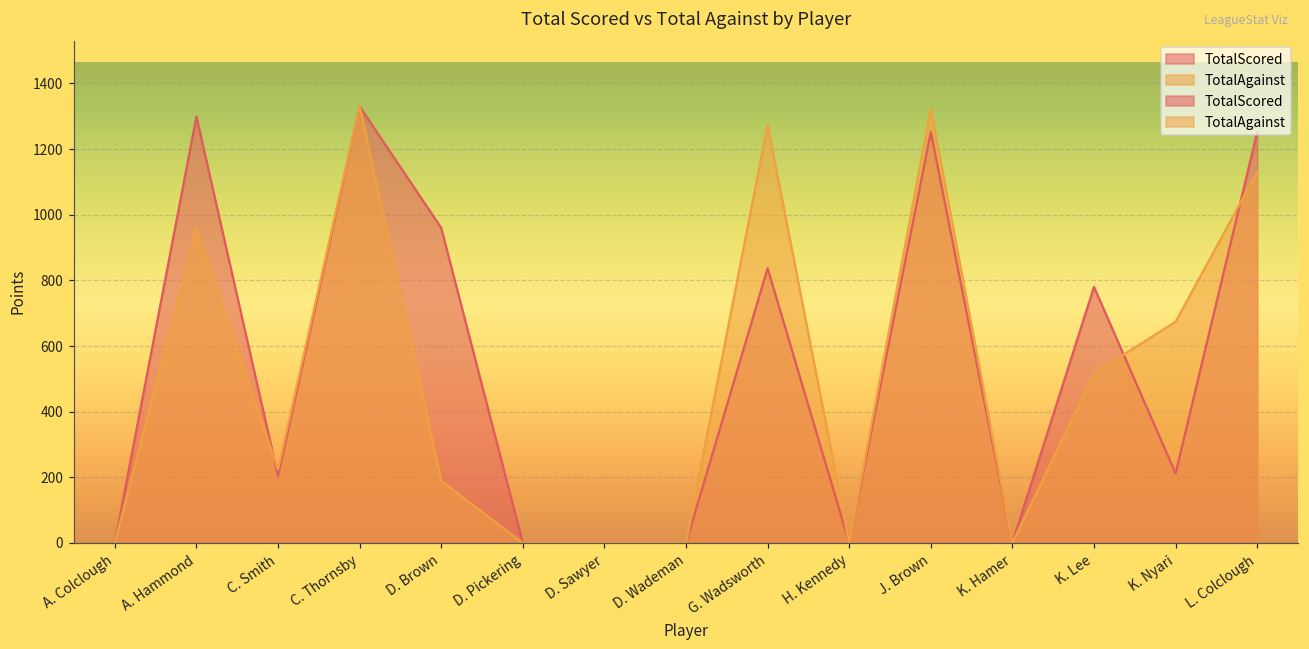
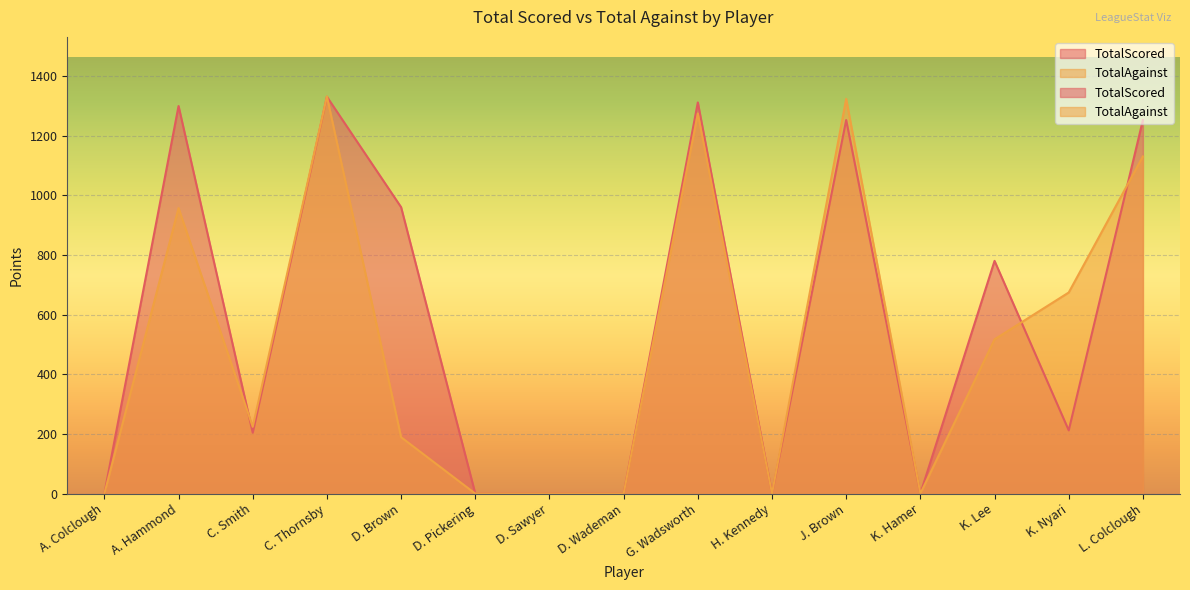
TotalScored, G. Wadsworth: 840 -> 1310
